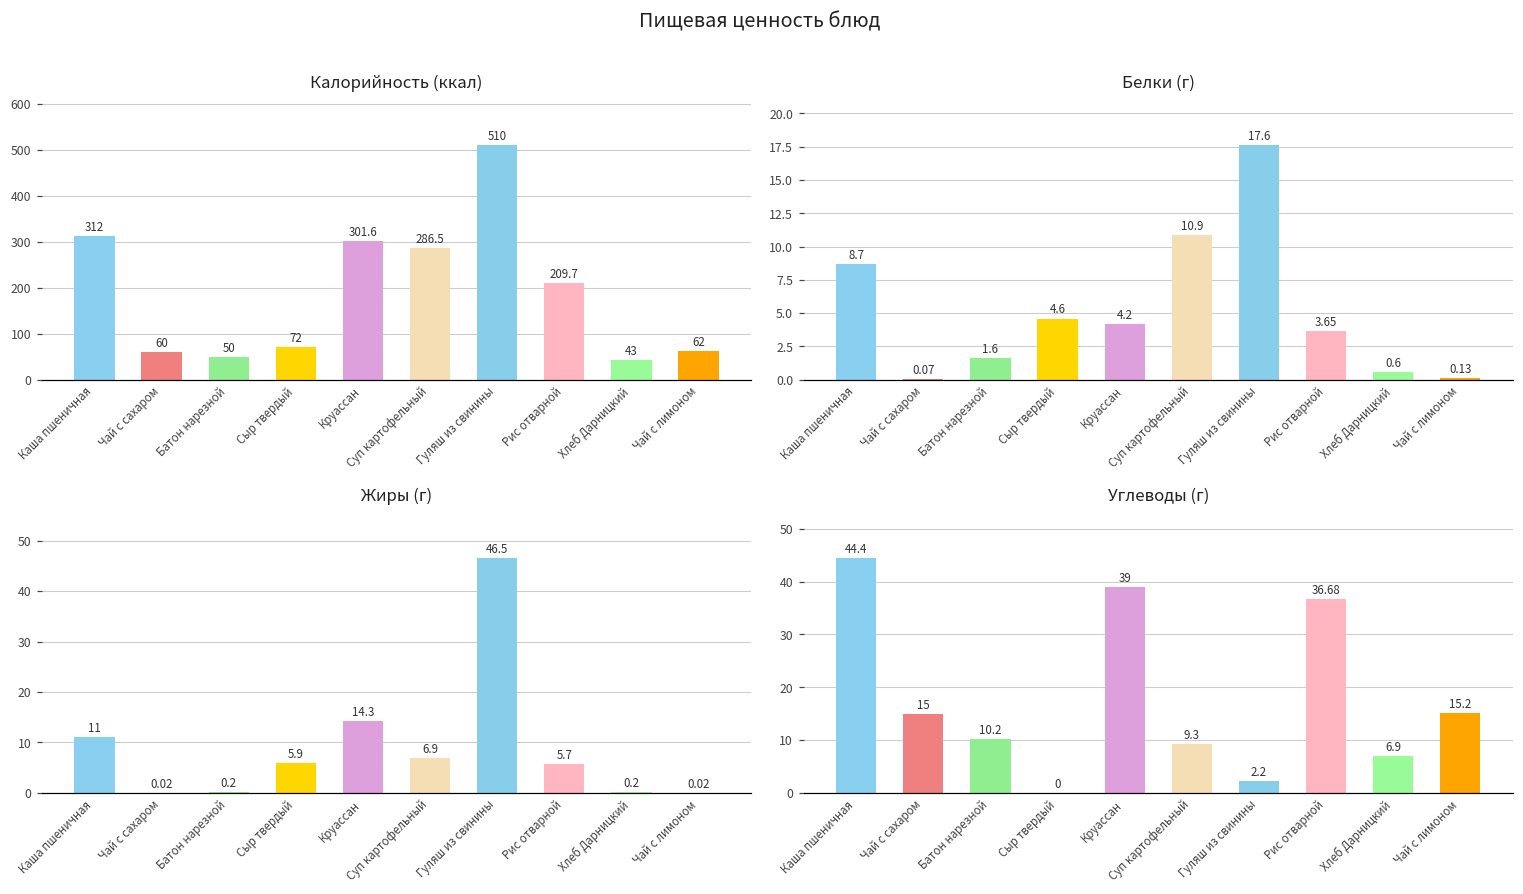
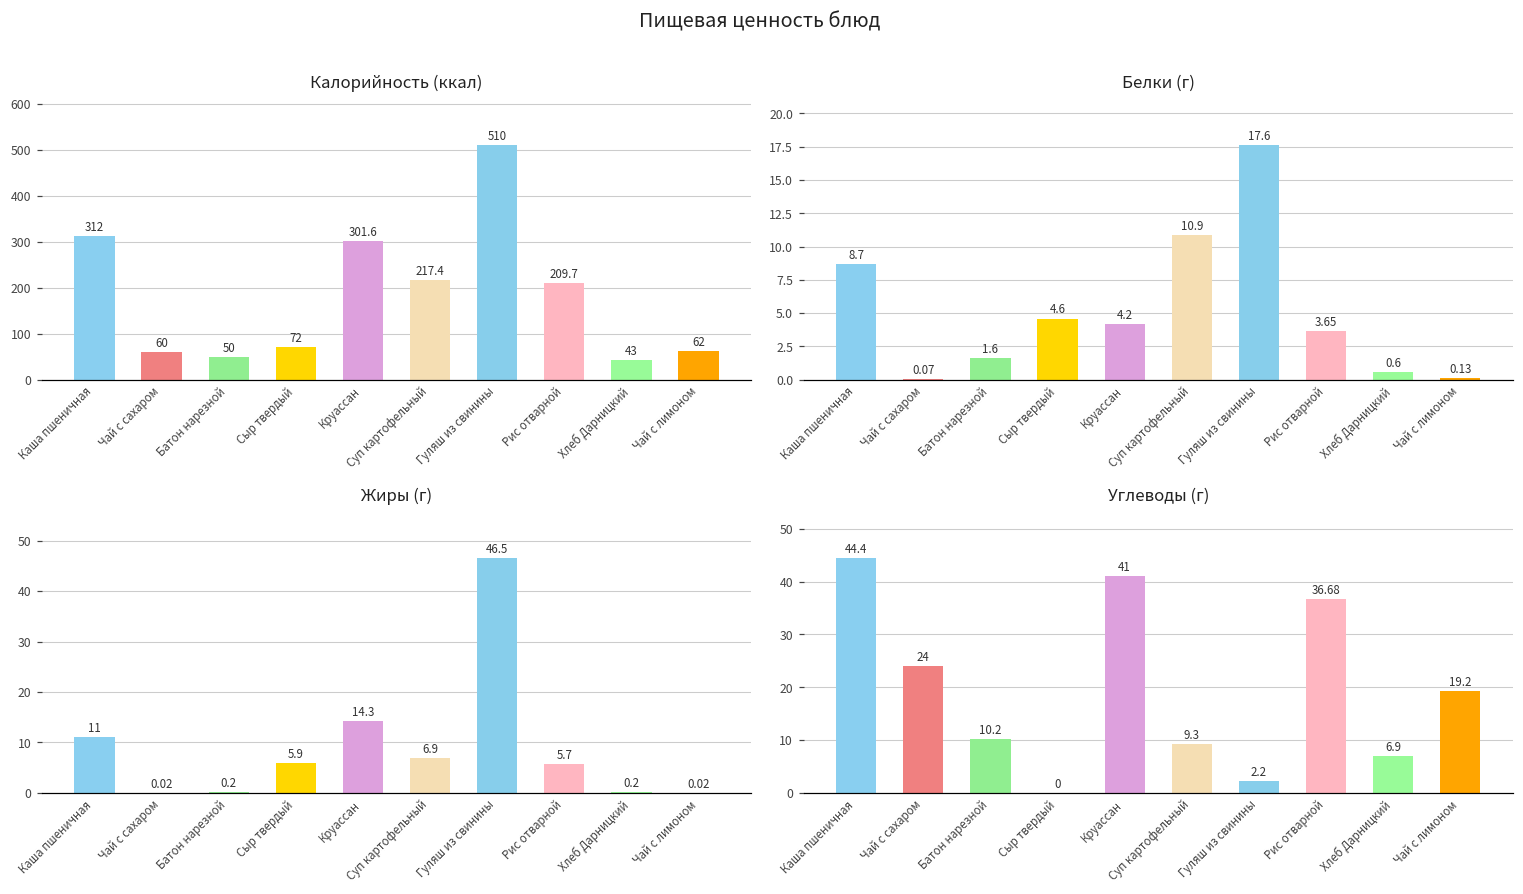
Калорийность (ккал), Суп картофельный: 286.5 -> 217.4
Углеводы (г), Чай с сахаром: 15 -> 24
Углеводы (г), Круассан: 39 -> 41
Углеводы (г), Чай с лимоном: 15.2 -> 19.2
